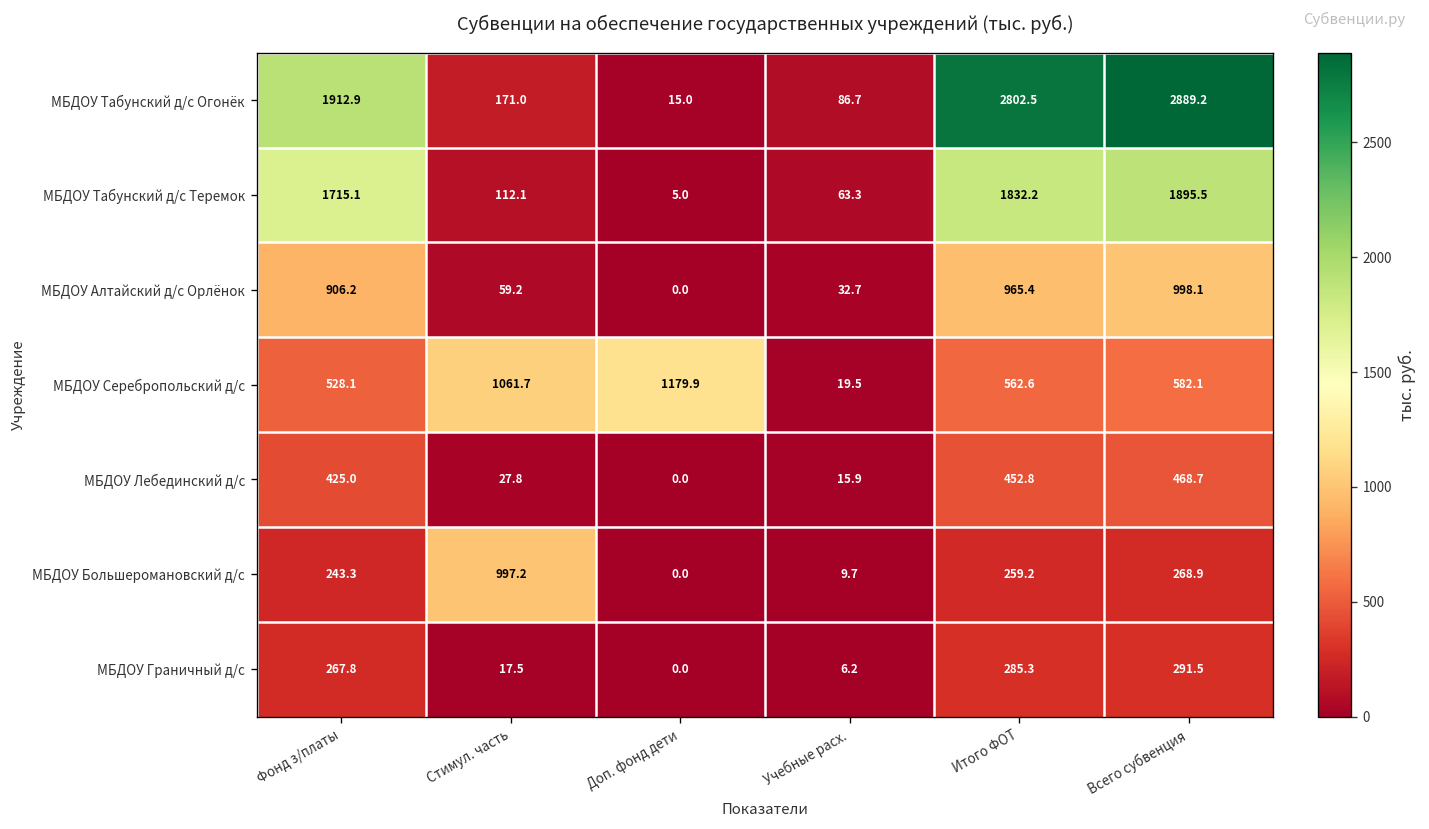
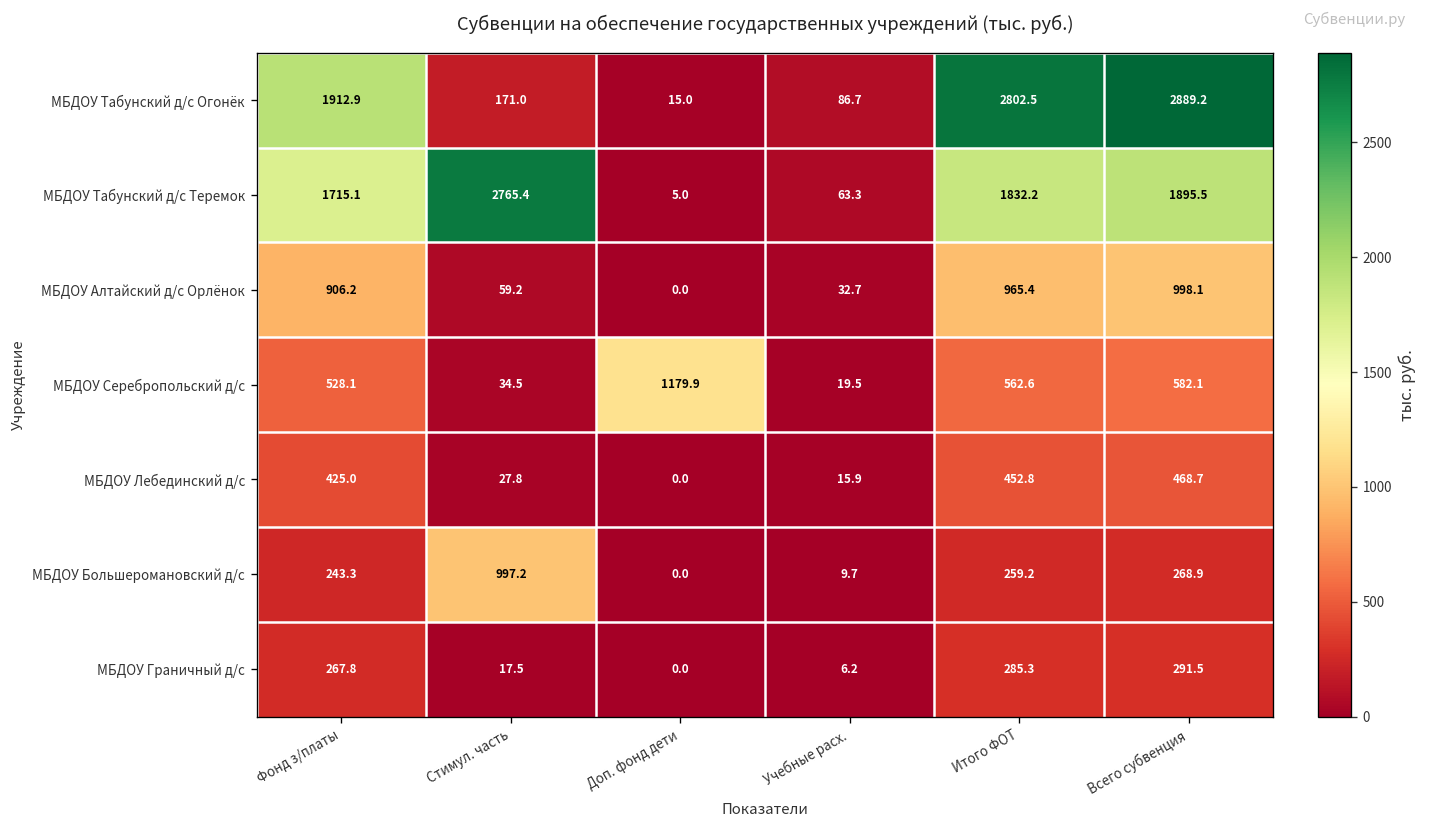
МБДОУ Табунский д/с Теремок, Стимул. часть: 112.1 -> 2765.4
МБДОУ Серебропольский д/с, Стимул. часть: 1061.7 -> 34.5
